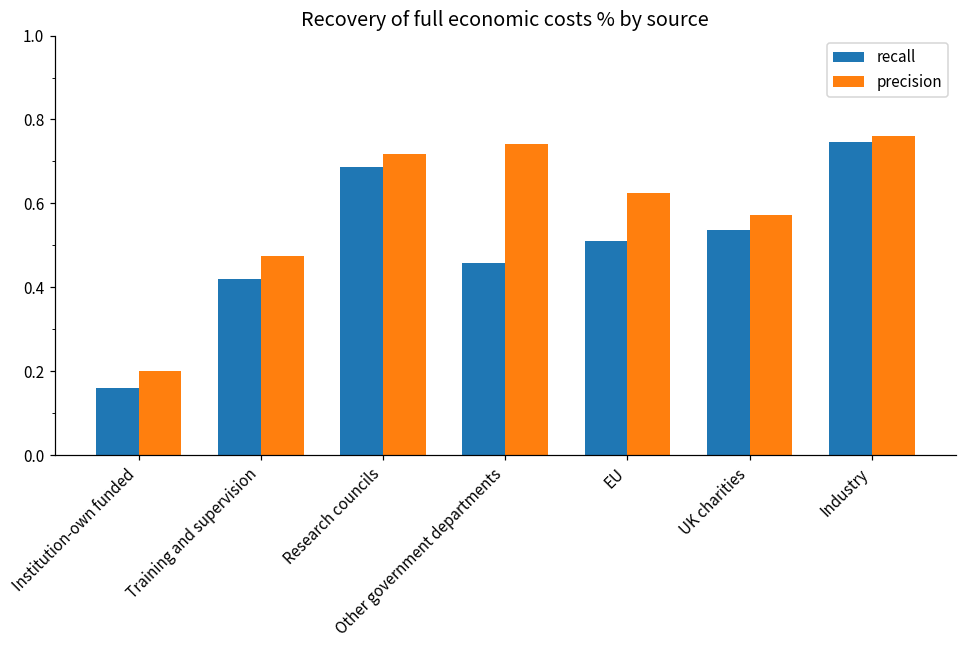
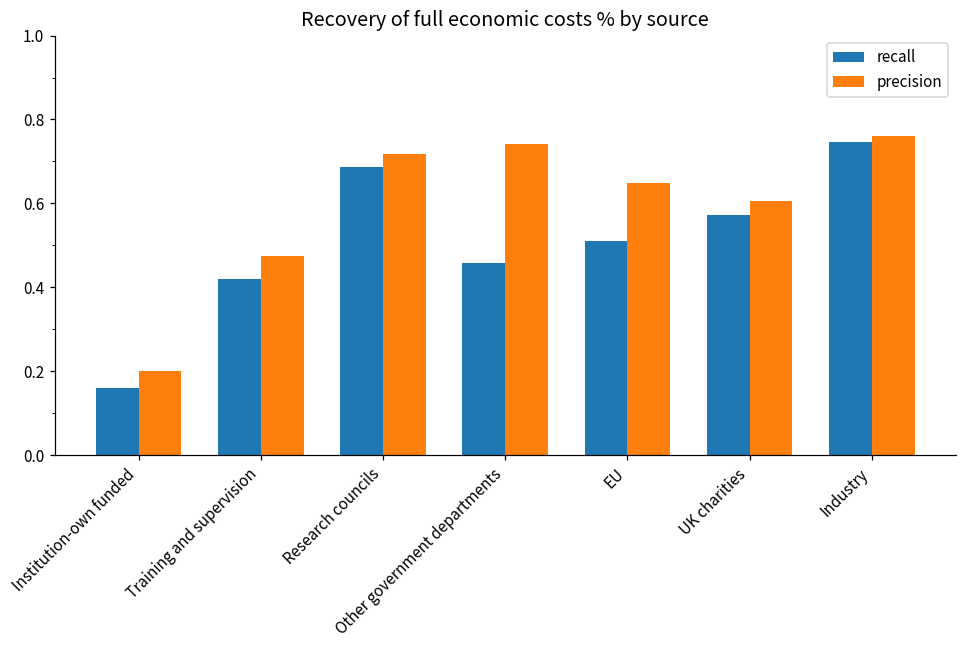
precision, EU: 0.63 -> 0.65
recall, UK charities: 0.54 -> 0.57
precision, UK charities: 0.57 -> 0.60
